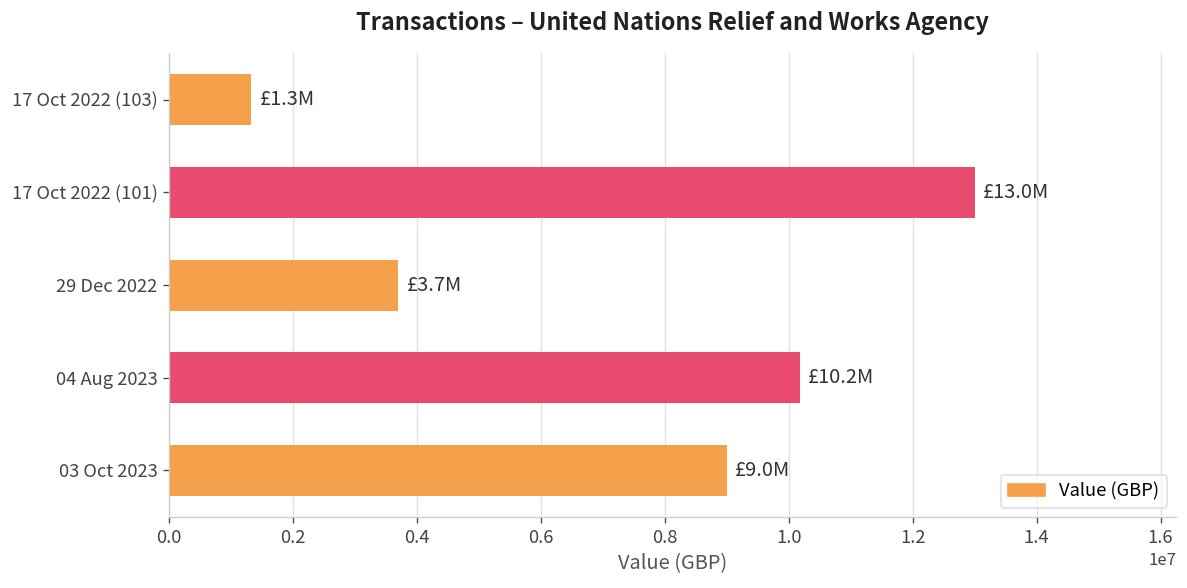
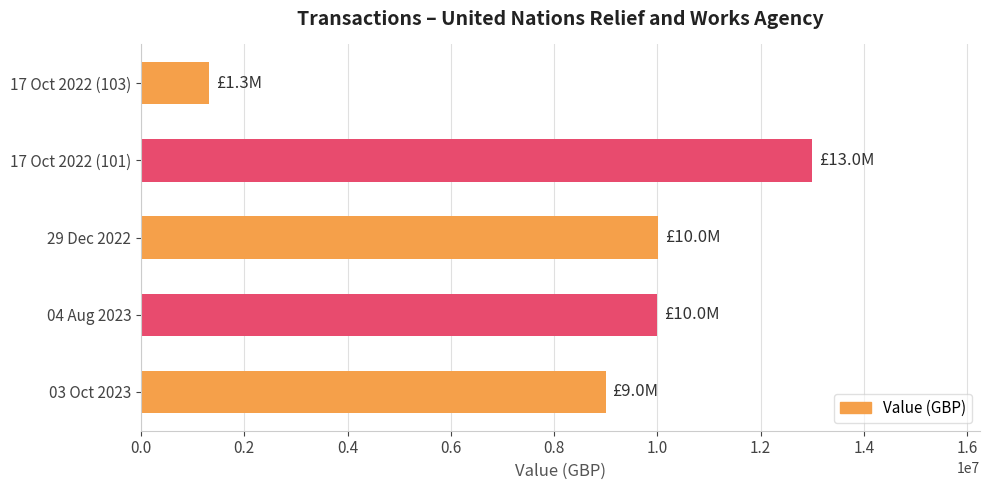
29 Dec 2022: £3.7M -> £10.0M
04 Aug 2023: £10.2M -> £10.0M
